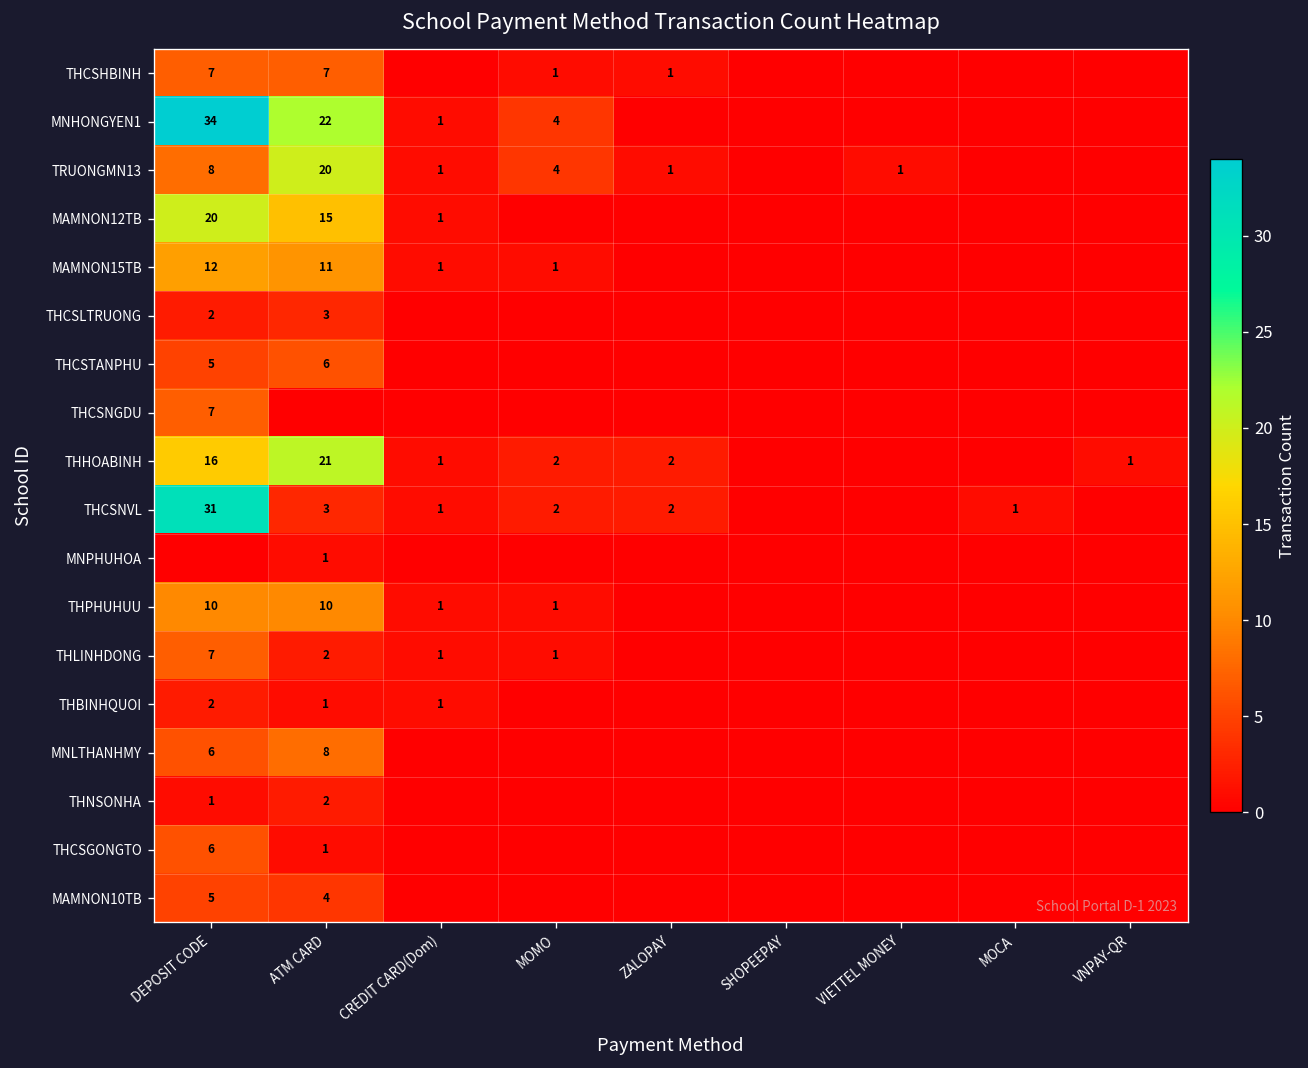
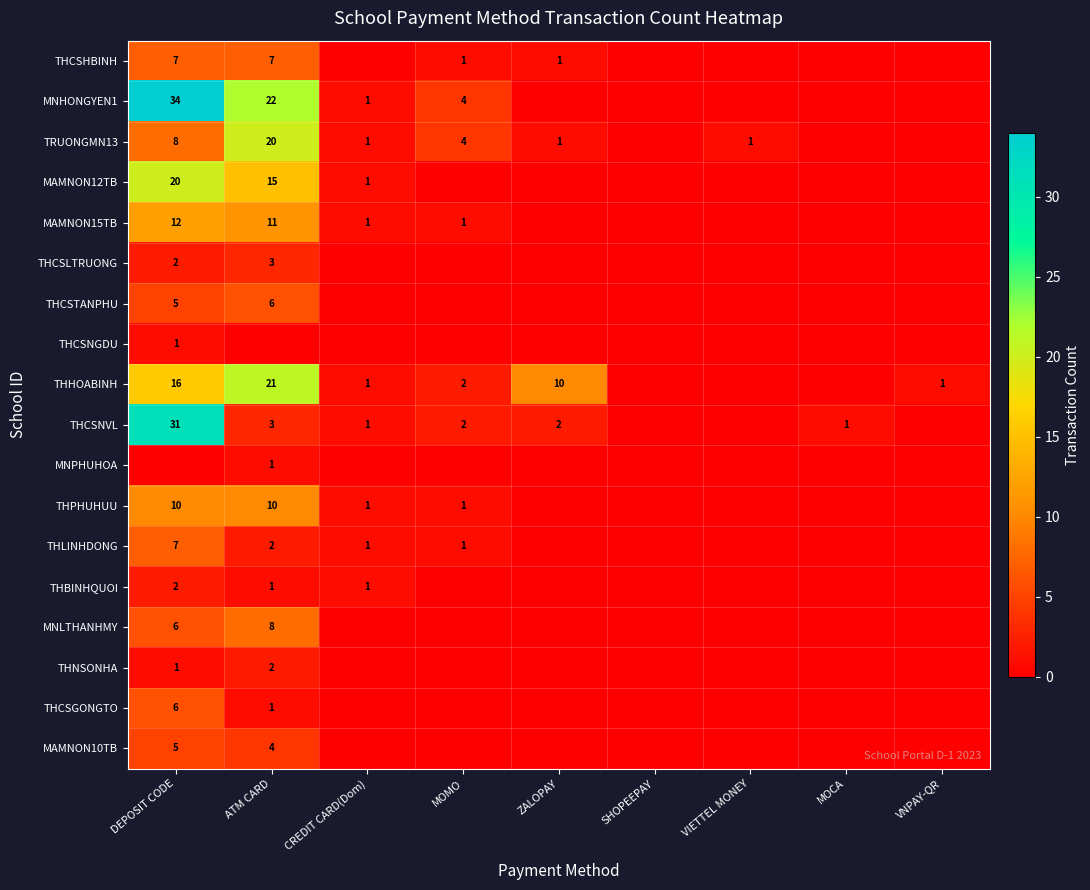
THCSNGDU, DEPOSIT CODE: 7 -> 1
THHOABINH, ZALOPAY: 2 -> 10
